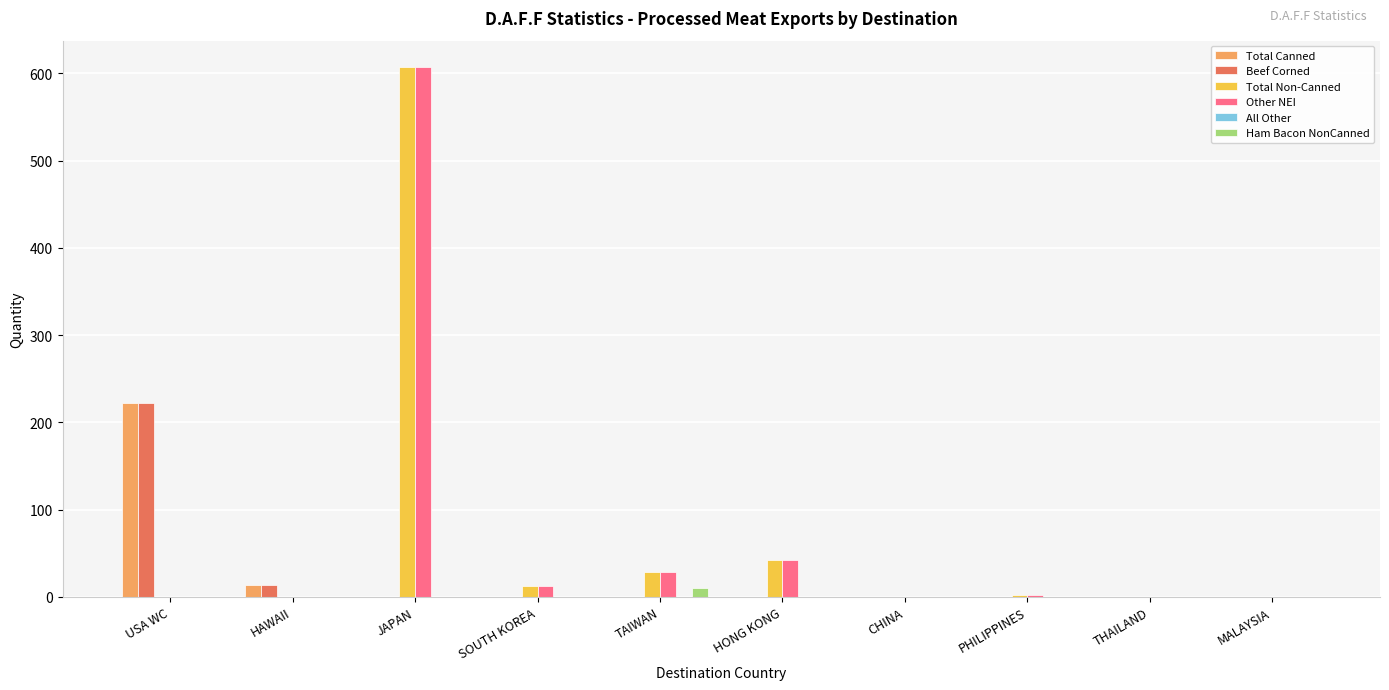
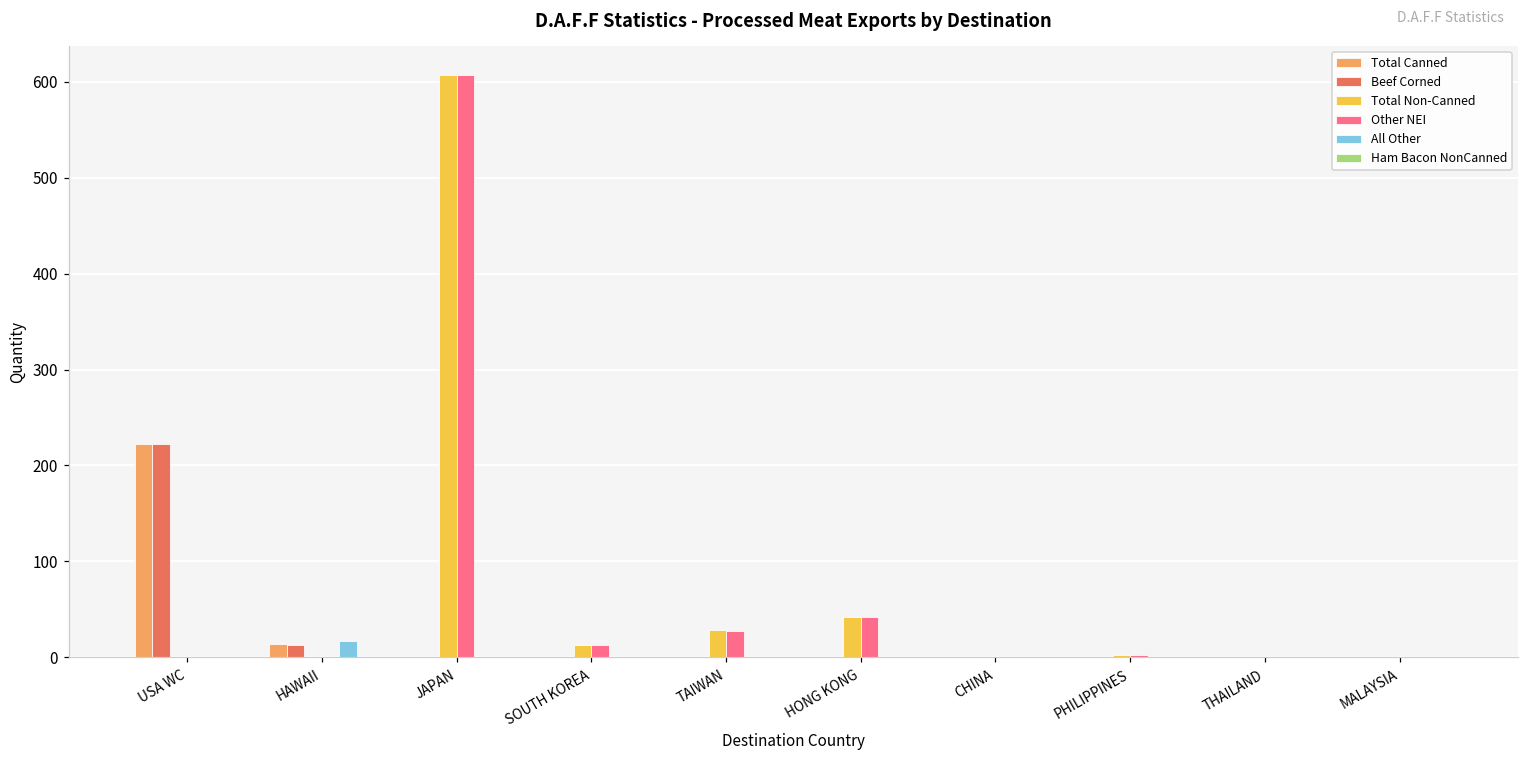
All Other, HAWAII: 0 -> 20
Ham Bacon NonCanned, TAIWAN: 10 -> 0
